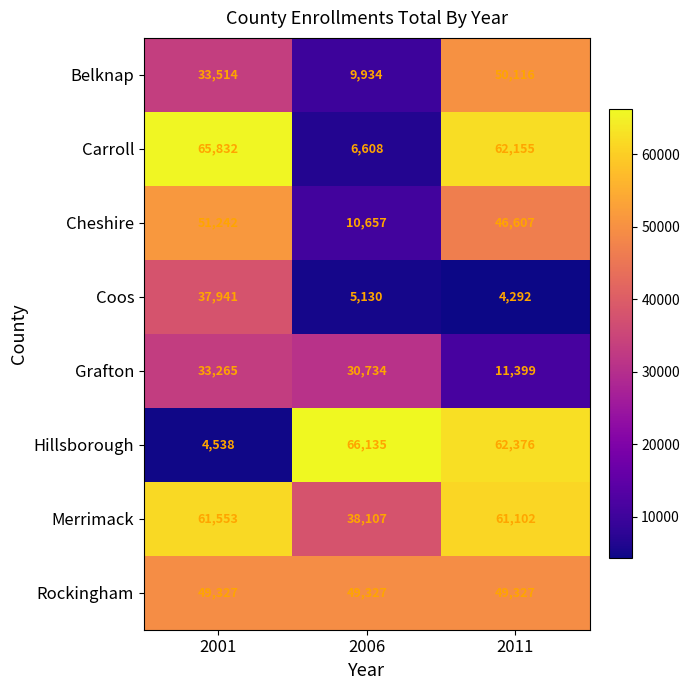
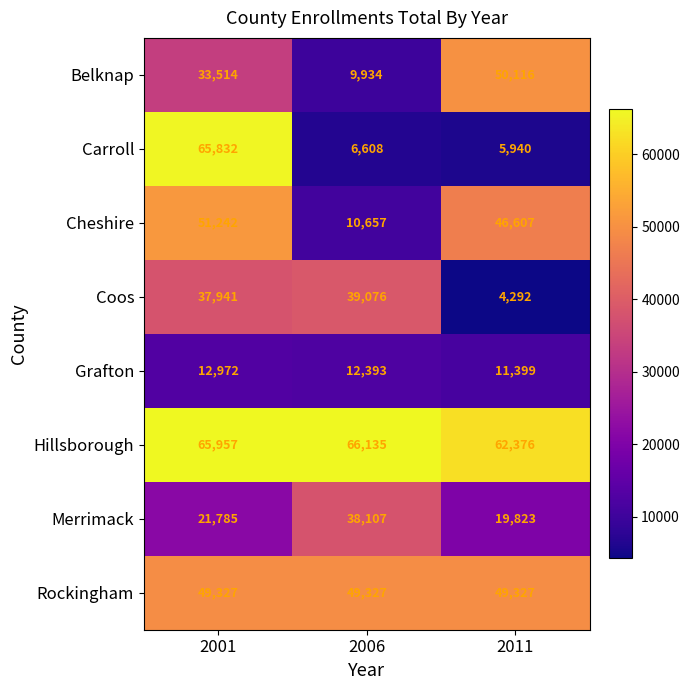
Carroll, 2011: 62,155 -> 5,940
Coos, 2006: 5,130 -> 39,076
Grafton, 2001: 33,265 -> 12,972
Grafton, 2006: 30,734 -> 12,393
Hillsborough, 2001: 4,538 -> 65,957
Merrimack, 2001: 61,553 -> 21,785
Merrimack, 2011: 61,102 -> 19,823
